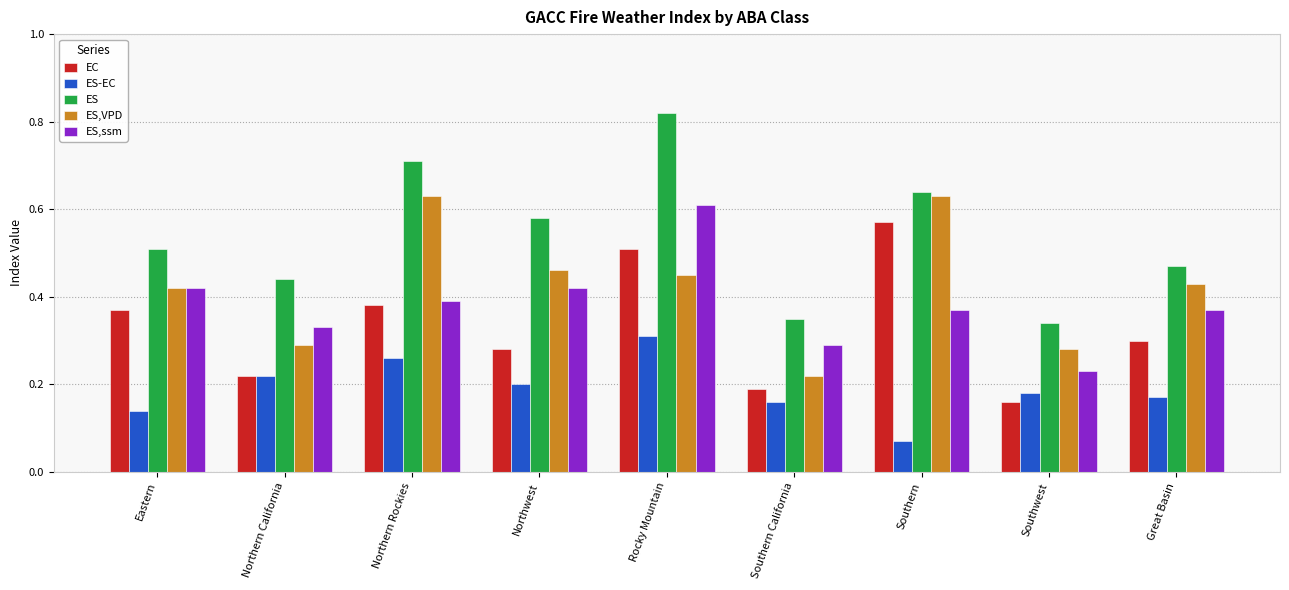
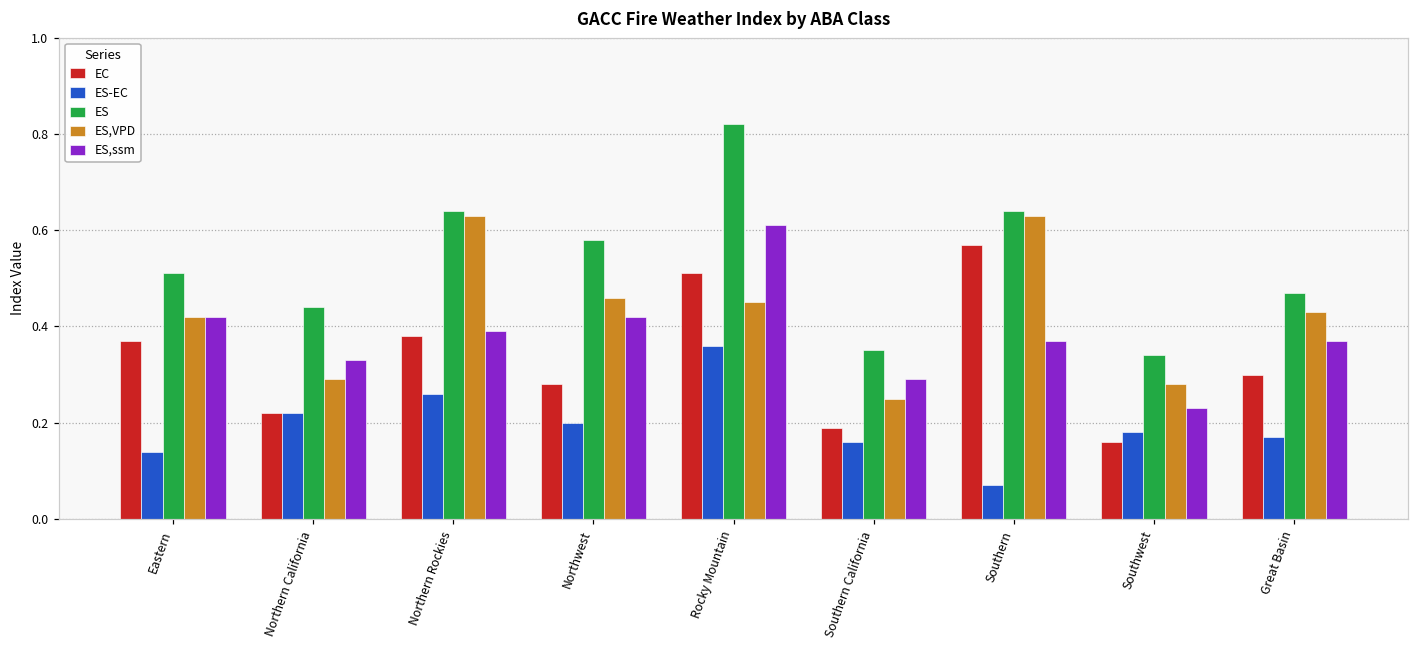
ES, Northern Rockies: 0.71 -> 0.64
ES-EC, Rocky Mountain: 0.31 -> 0.36
ES,VPD, Southern California: 0.22 -> 0.25
